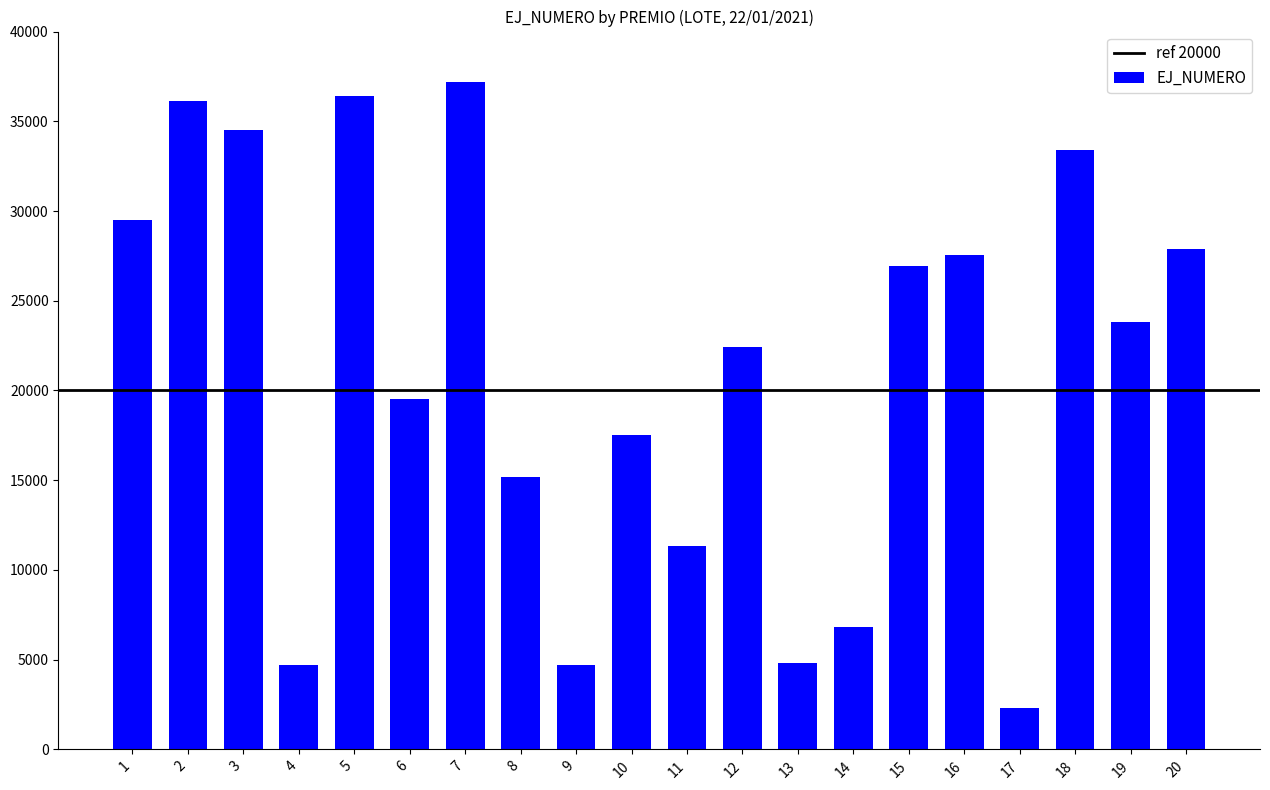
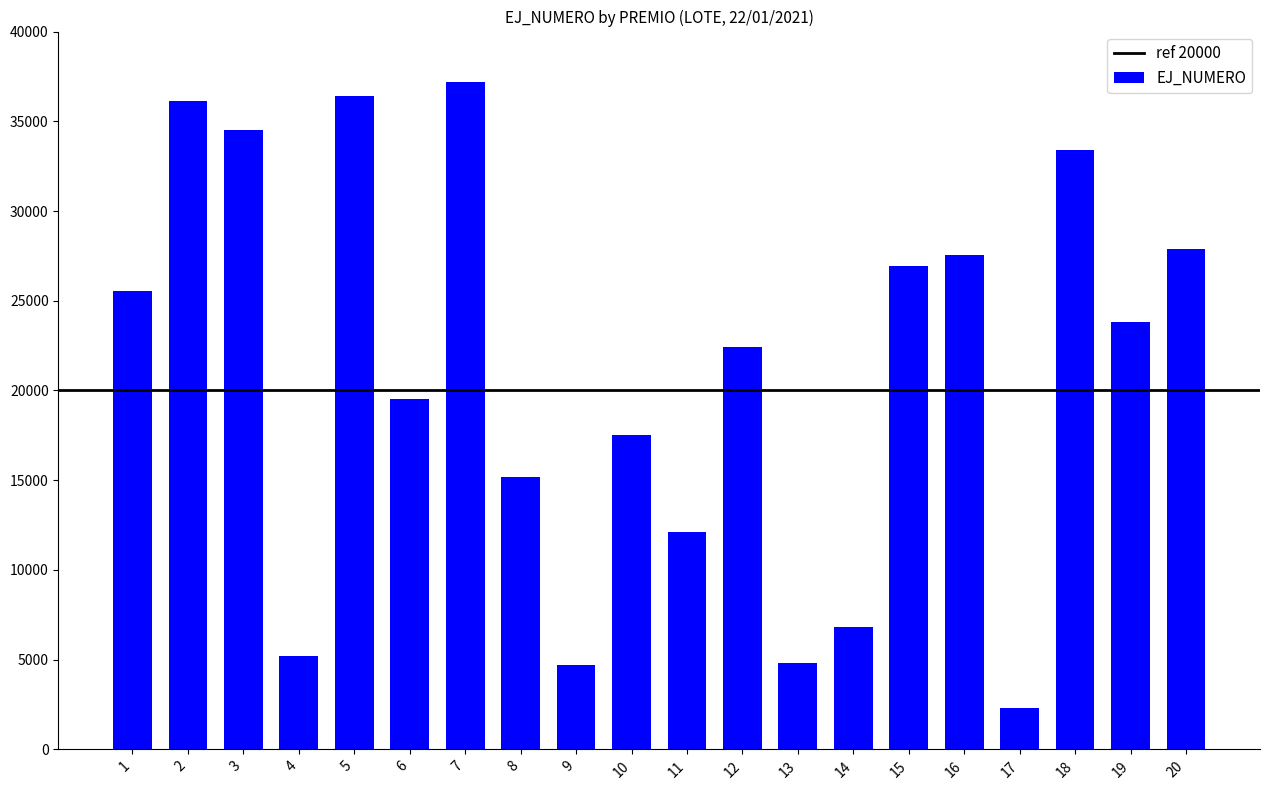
1: 29500 -> 25600
4: 4700 -> 5200
11: 11300 -> 12100
